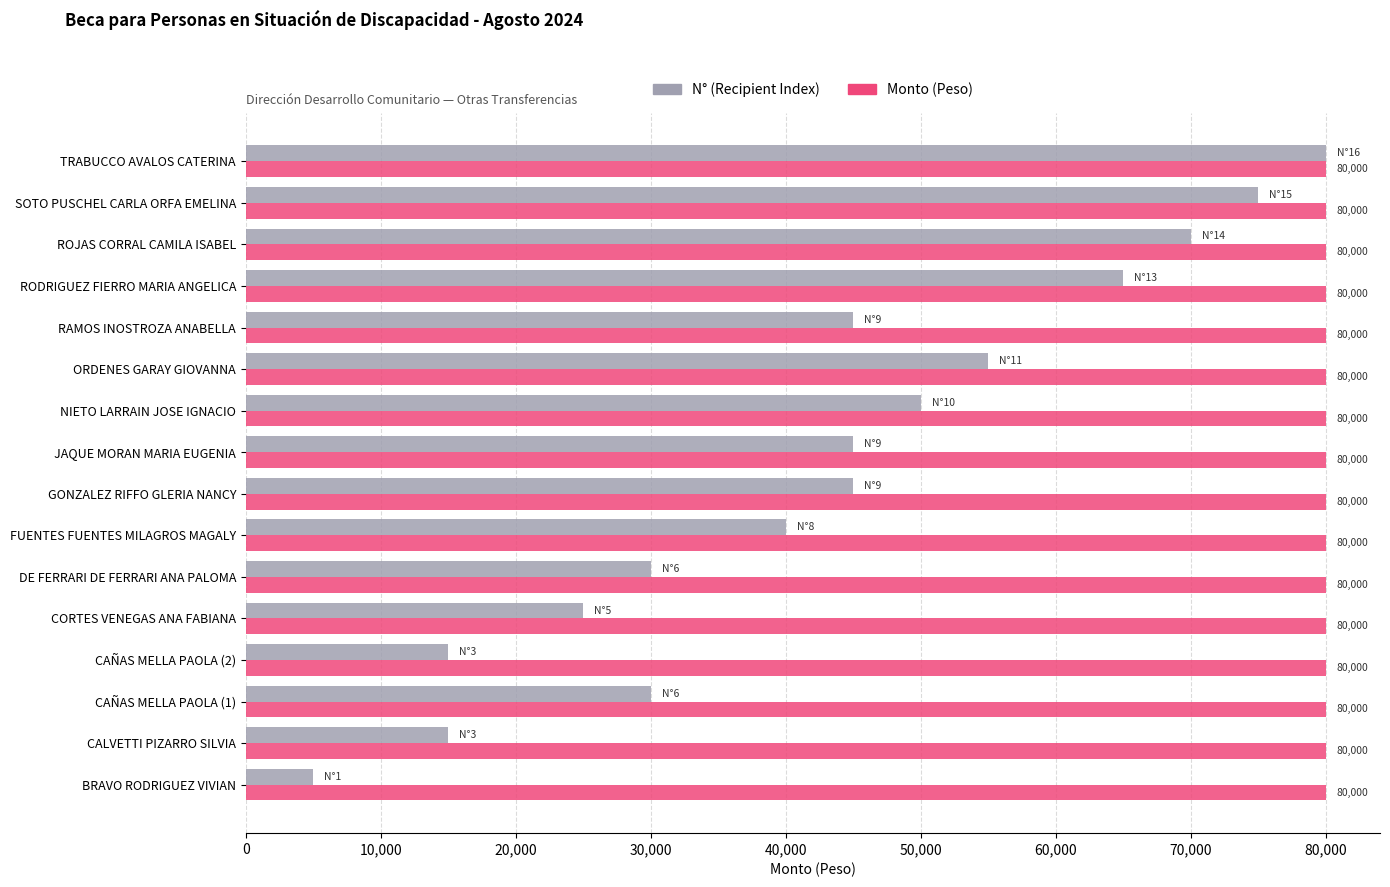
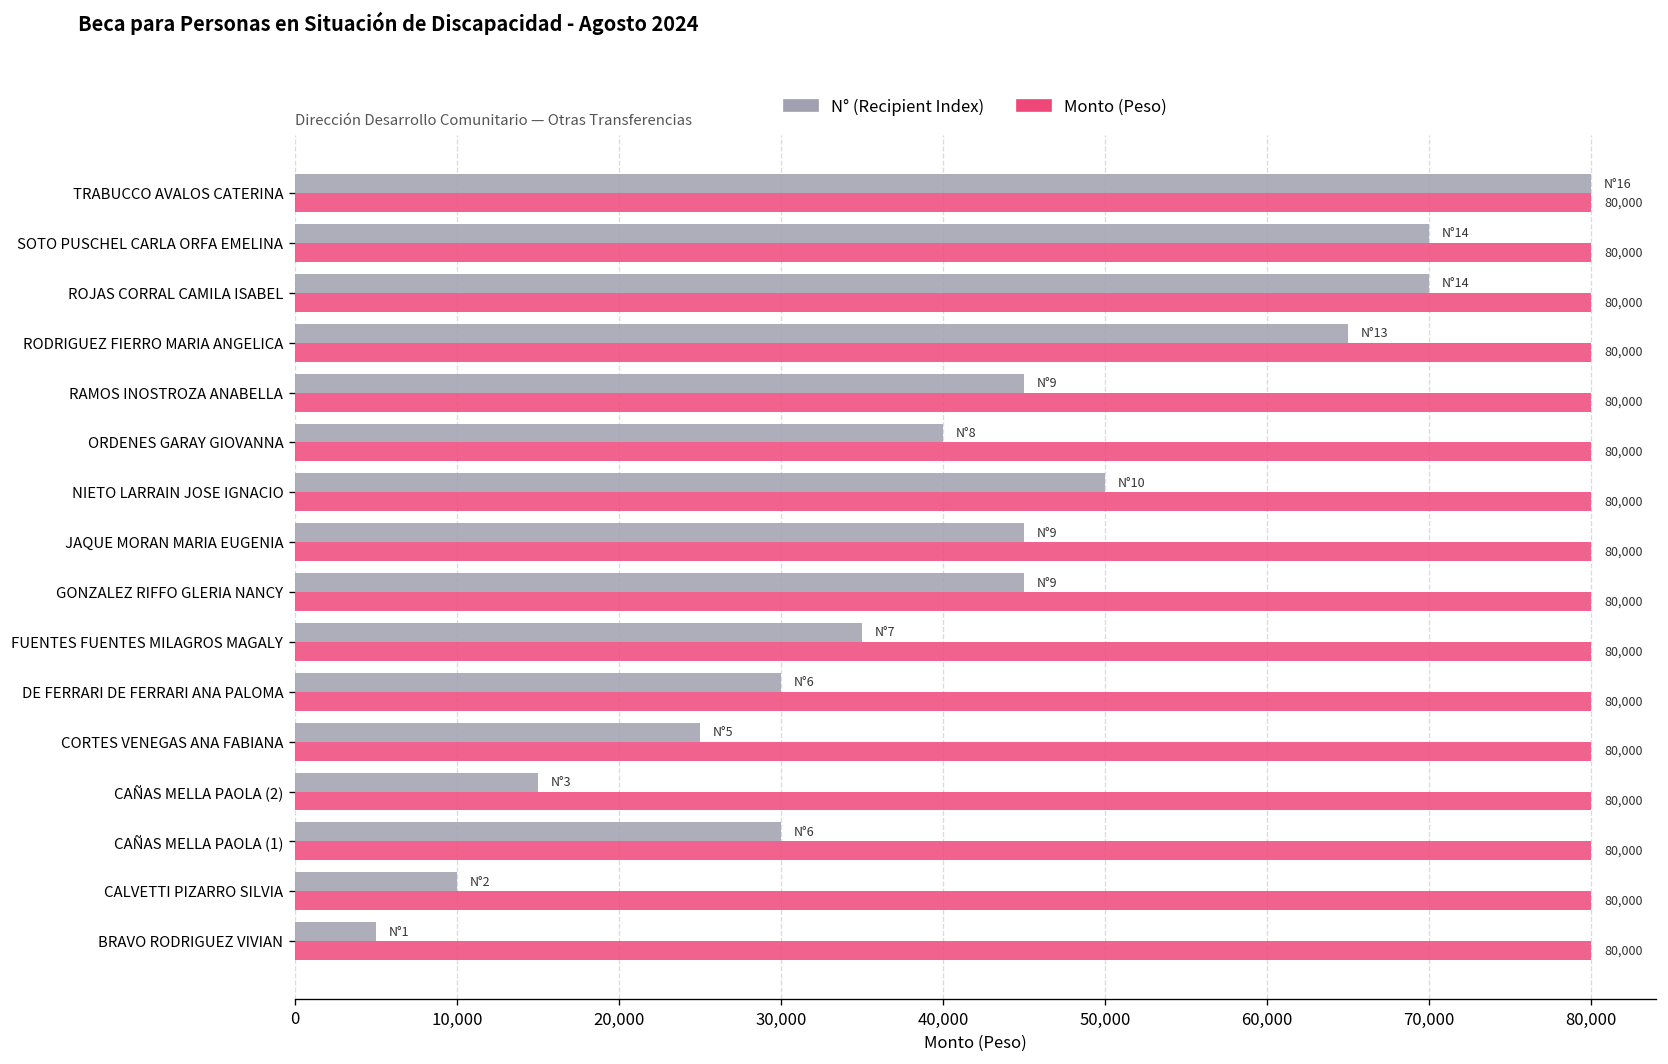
N° (Recipient Index), SOTO PUSCHEL CARLA ORFA EMELINA: 15 -> 14
N° (Recipient Index), ORDENES GARAY GIOVANNA: 11 -> 8
N° (Recipient Index), FUENTES FUENTES MILAGROS MAGALY: 8 -> 7
N° (Recipient Index), CALVETTI PIZARRO SILVIA: 3 -> 2
